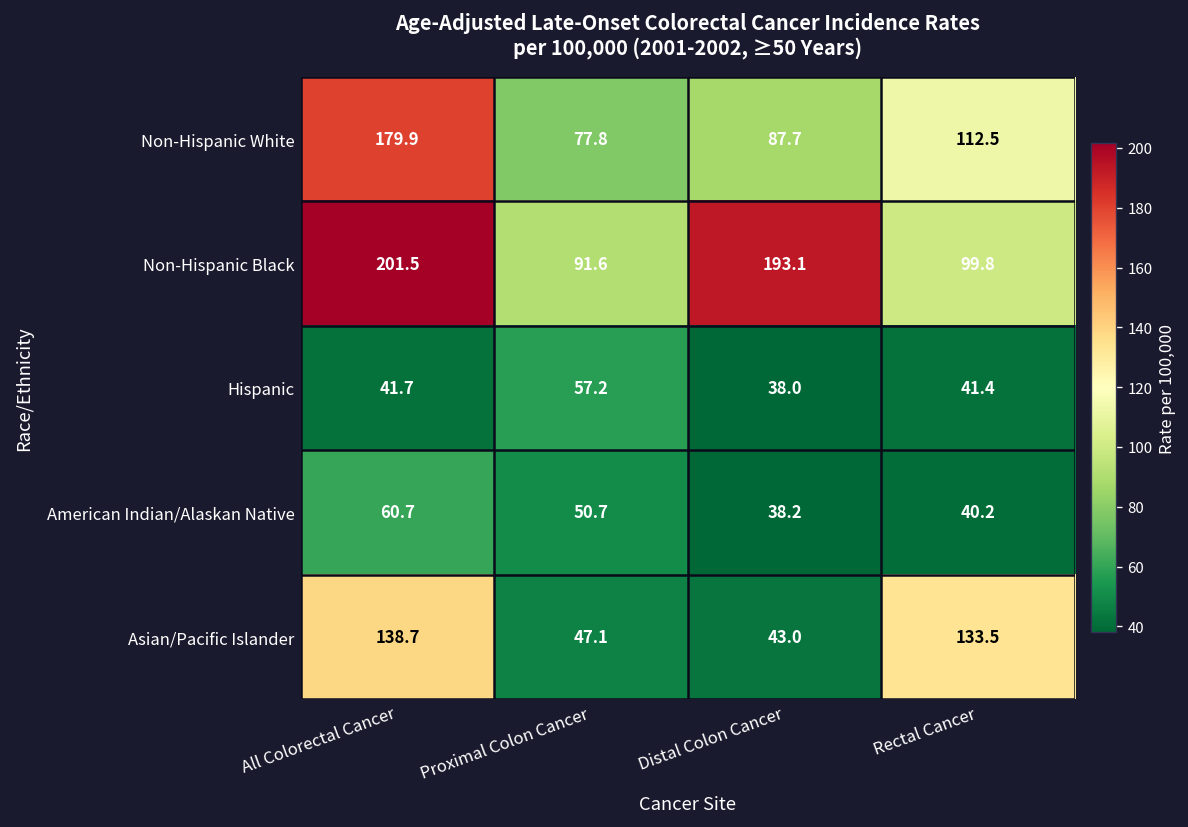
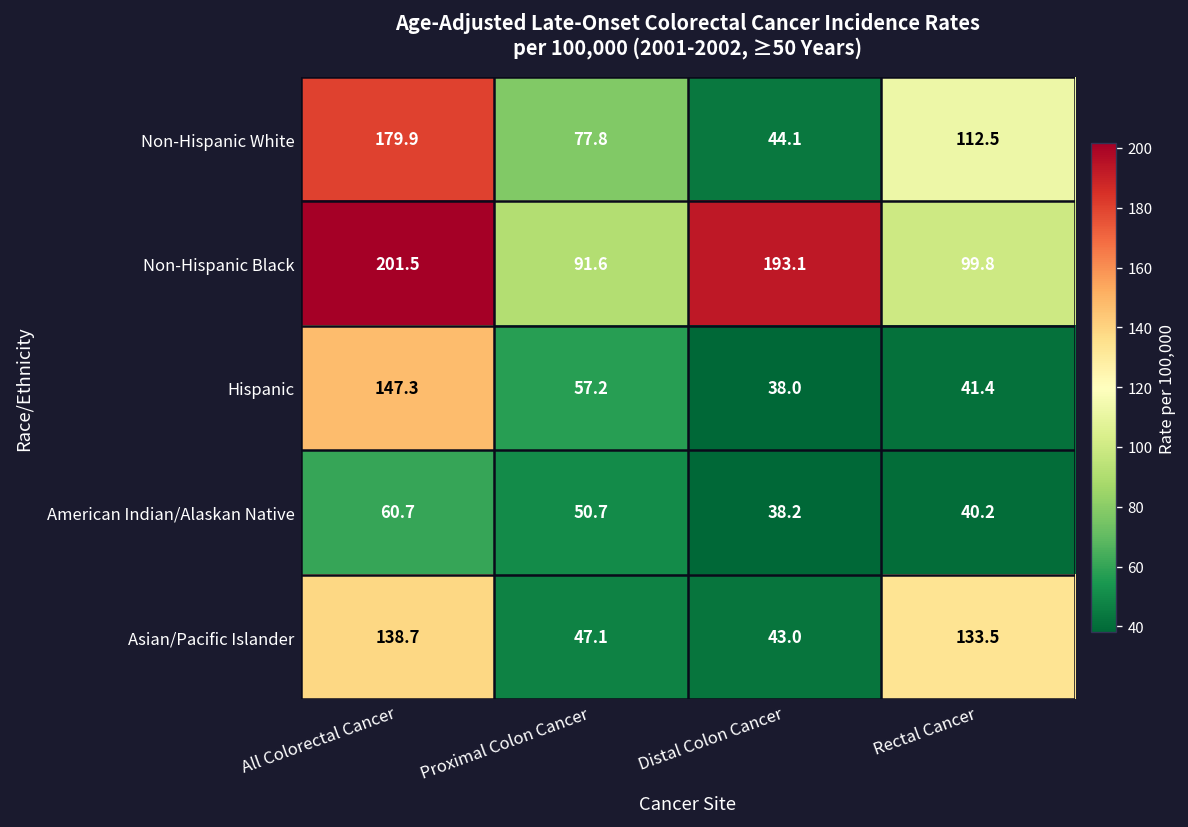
Non-Hispanic White, Distal Colon Cancer: 87.7 -> 44.1
Hispanic, All Colorectal Cancer: 41.7 -> 147.3
